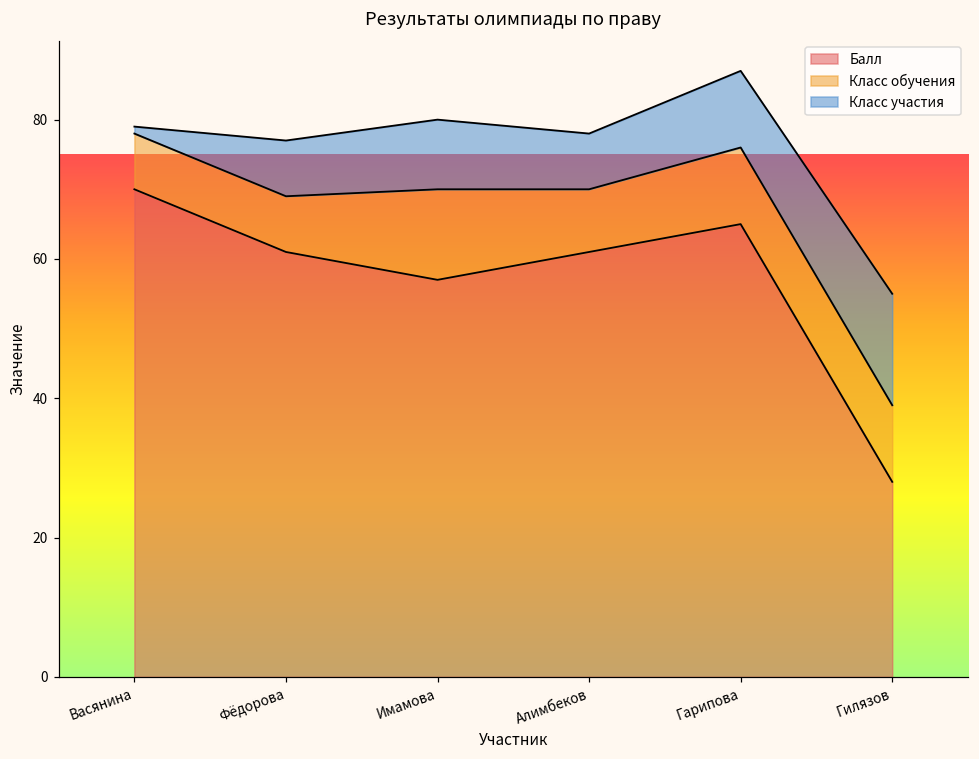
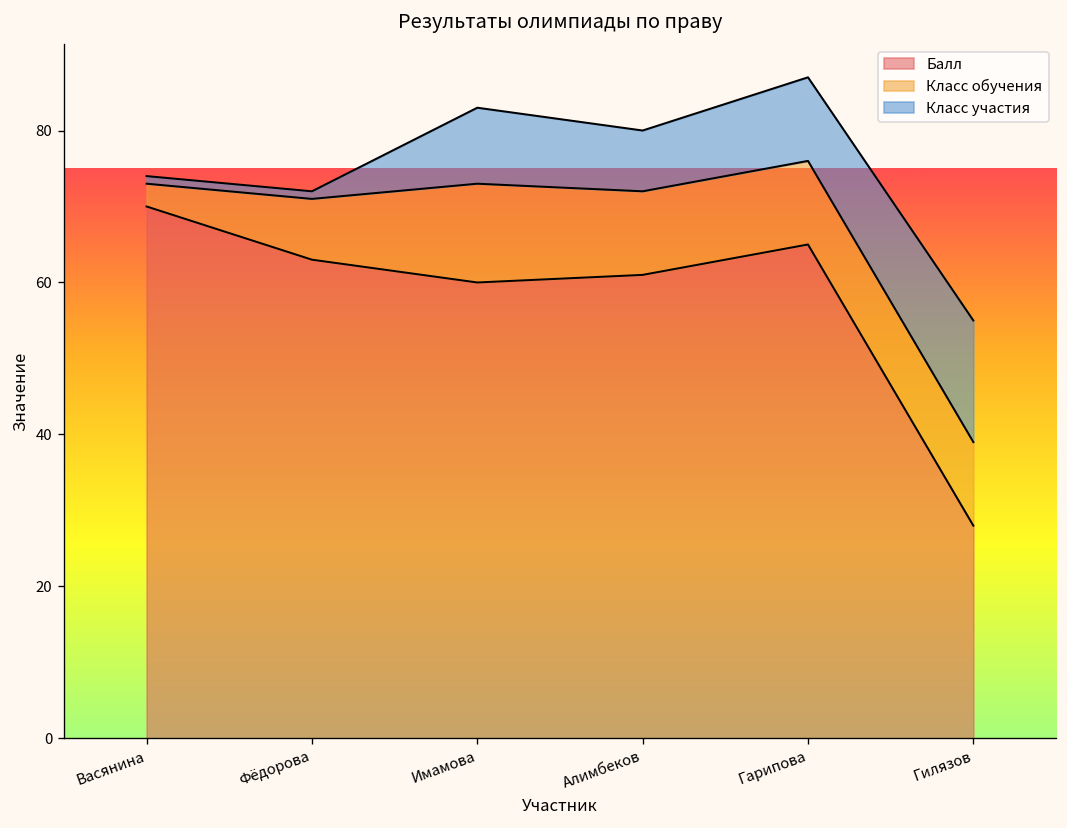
Класс обучения, Васянина: 8 -> 3
Балл, Фёдорова: 61 -> 63
Класс участия, Фёдорова: 8 -> 1
Балл, Имамова: 57 -> 60
Класс обучения, Алимбеков: 9 -> 11
